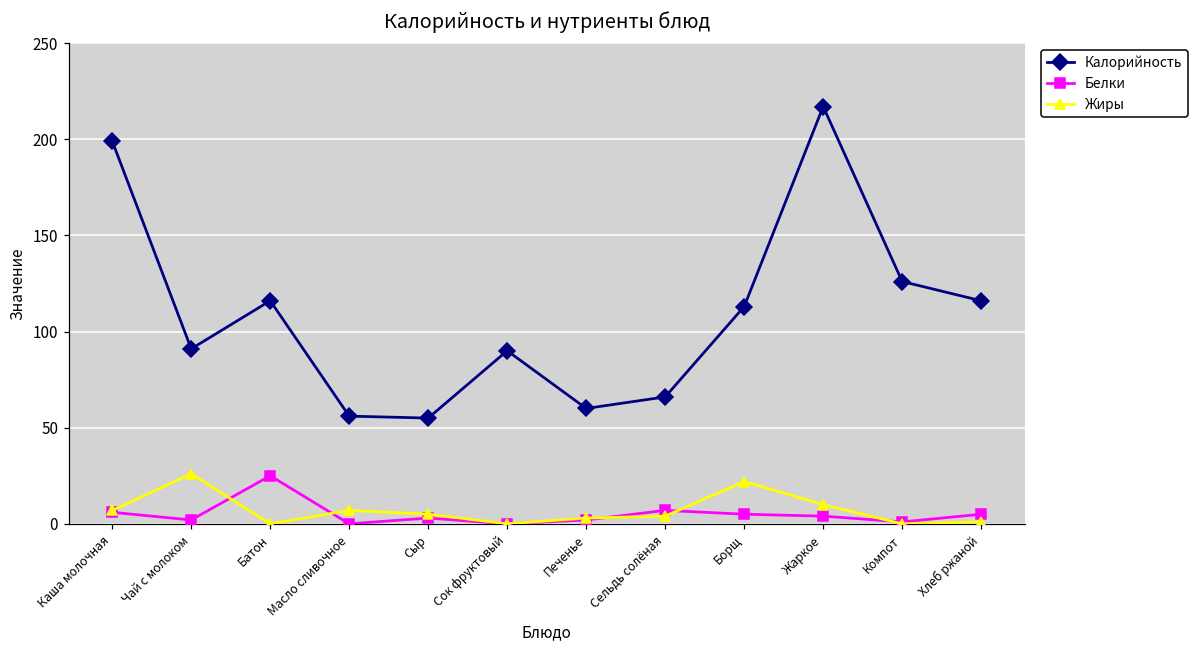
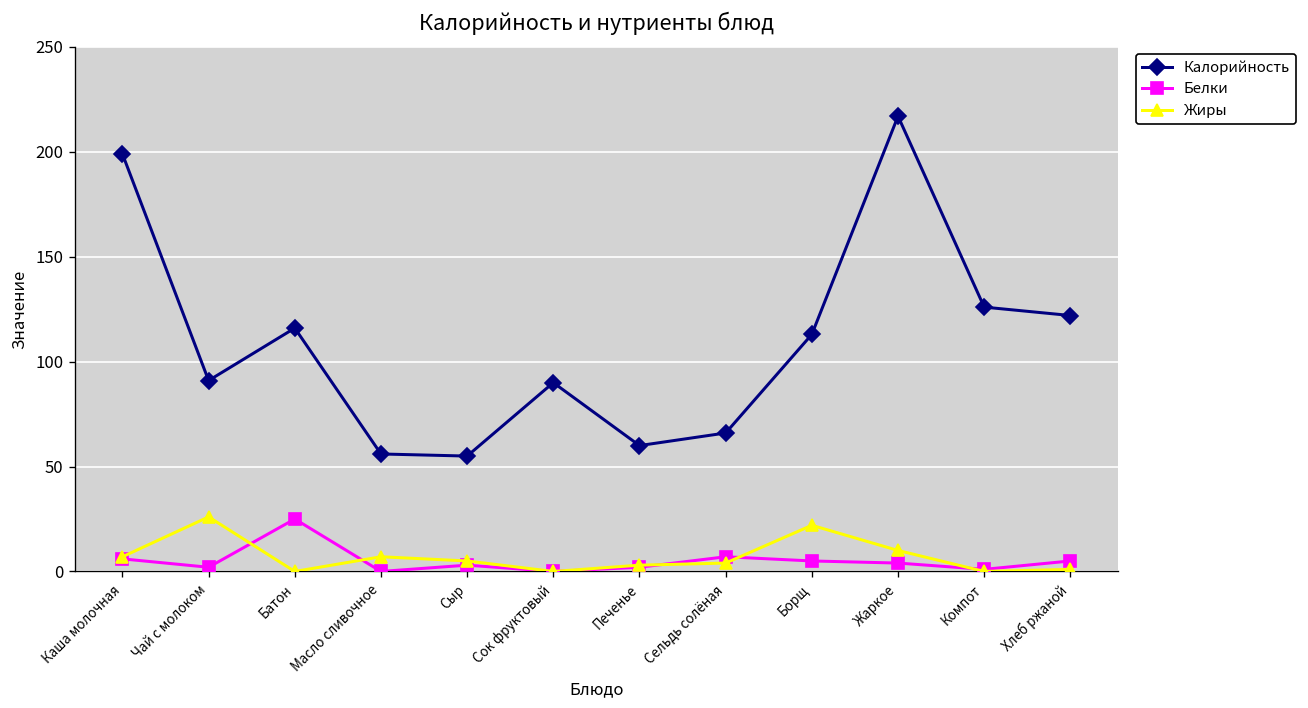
Калорийность, Хлеб ржаной: 116 -> 122
